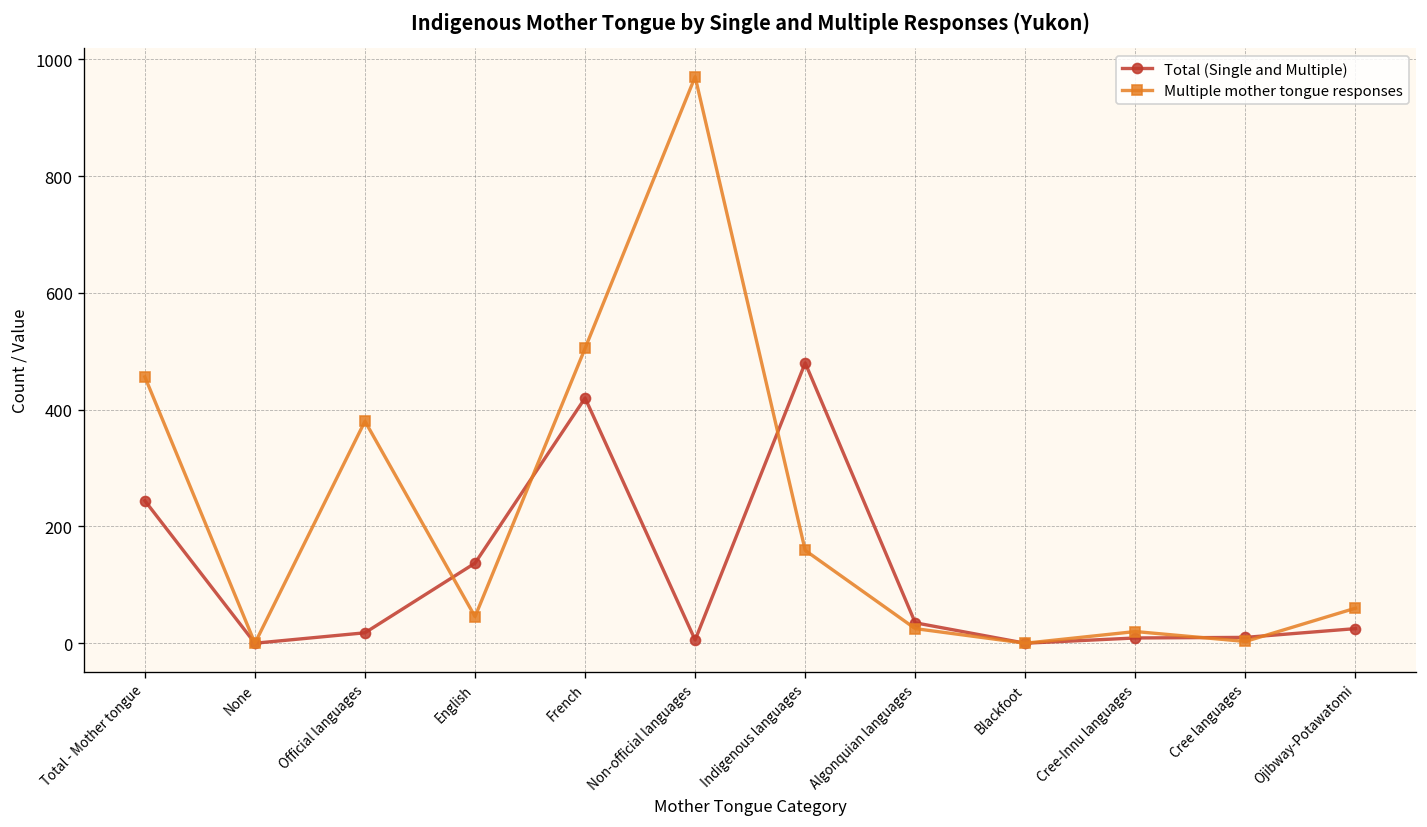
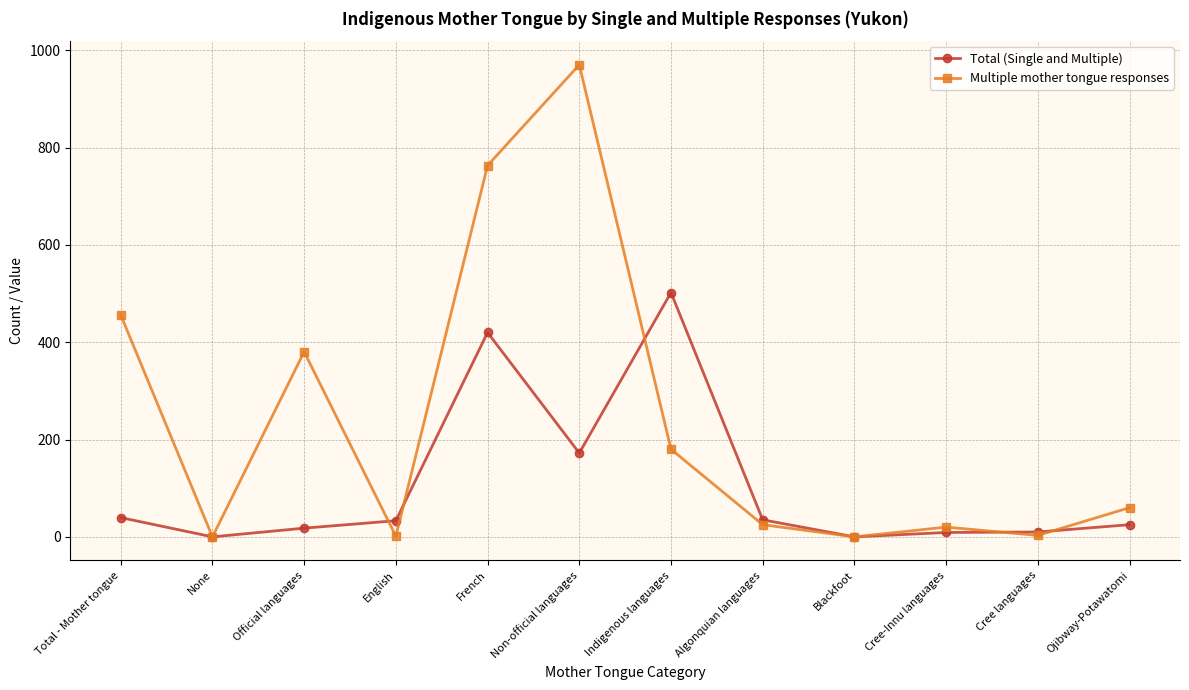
Total (Single and Multiple), Total - Mother tongue: 240 -> 40
Total (Single and Multiple), English: 140 -> 30
Multiple mother tongue responses, English: 50 -> 0
Multiple mother tongue responses, French: 510 -> 760
Total (Single and Multiple), Non-official languages: 10 -> 170
Total (Single and Multiple), Indigenous languages: 480 -> 500
Multiple mother tongue responses, Indigenous languages: 160 -> 180
